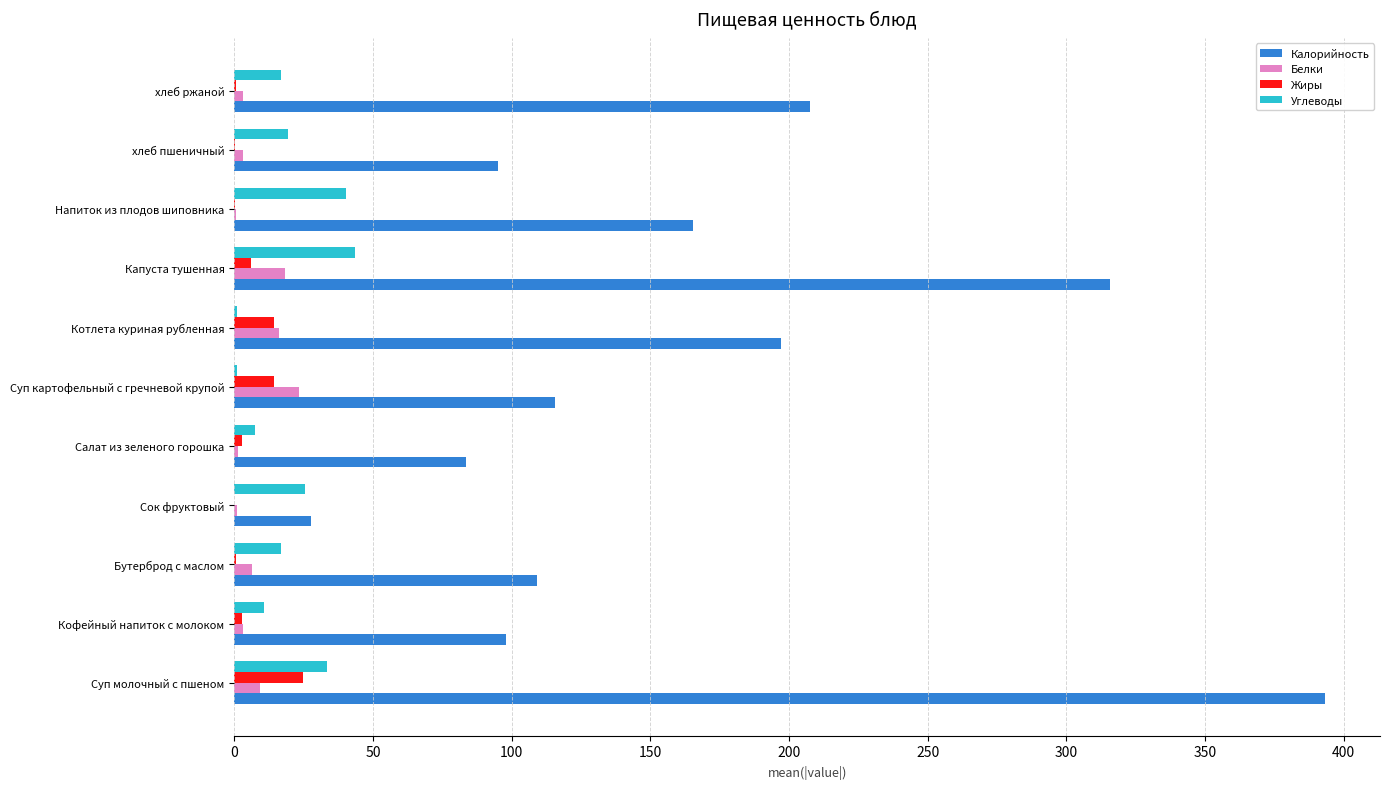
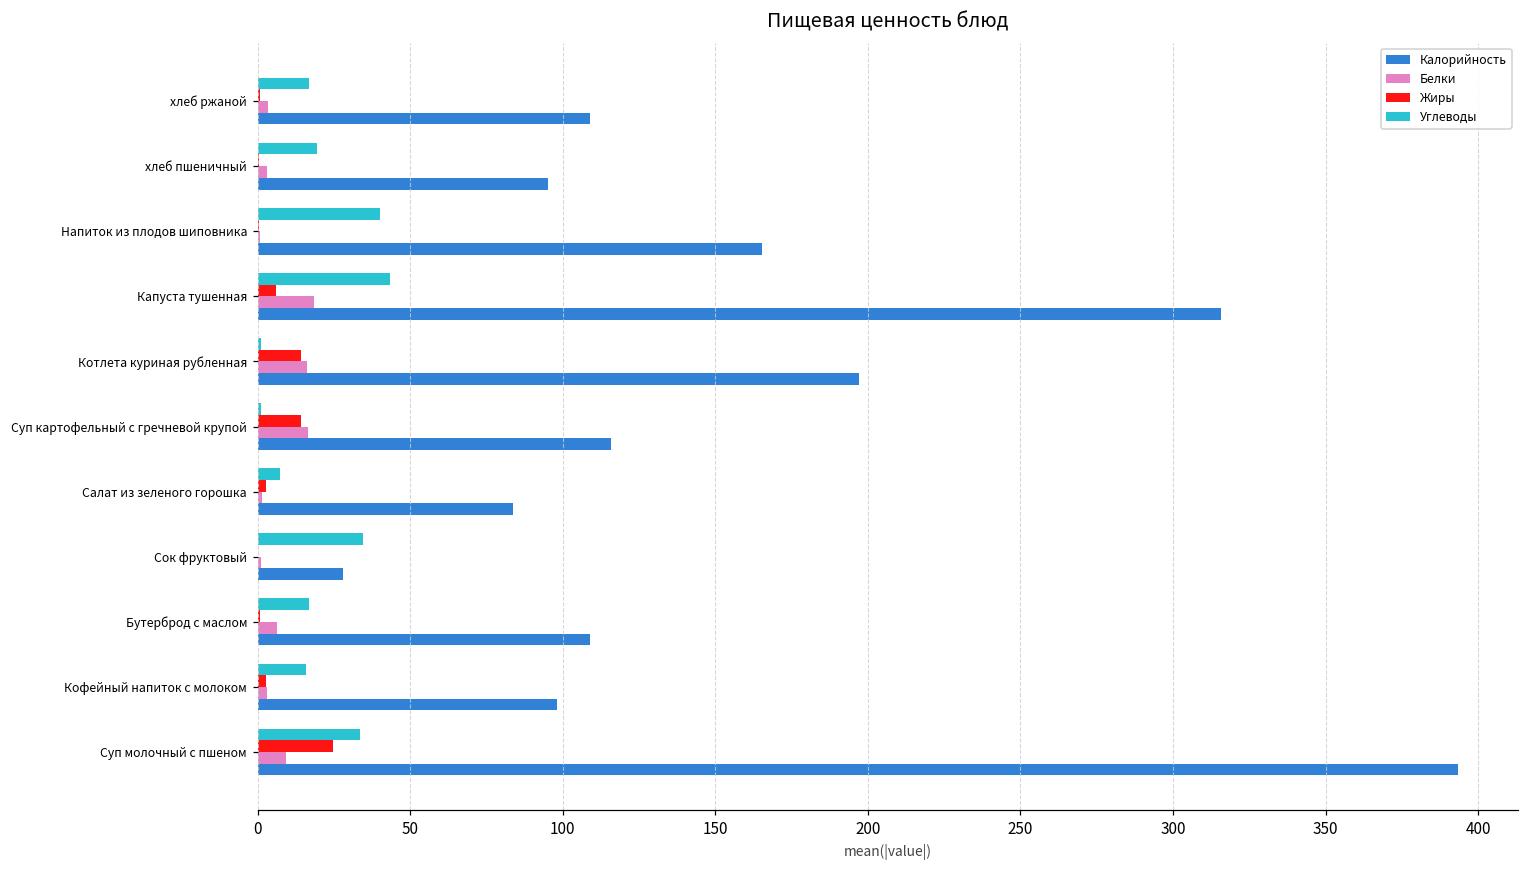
Калорийность, хлеб ржаной: 208 -> 109
Белки, Суп картофельный с гречневой крупой: 23 -> 16
Углеводы, Сок фруктовый: 25 -> 35
Углеводы, Кофейный напиток с молоком: 11 -> 16
